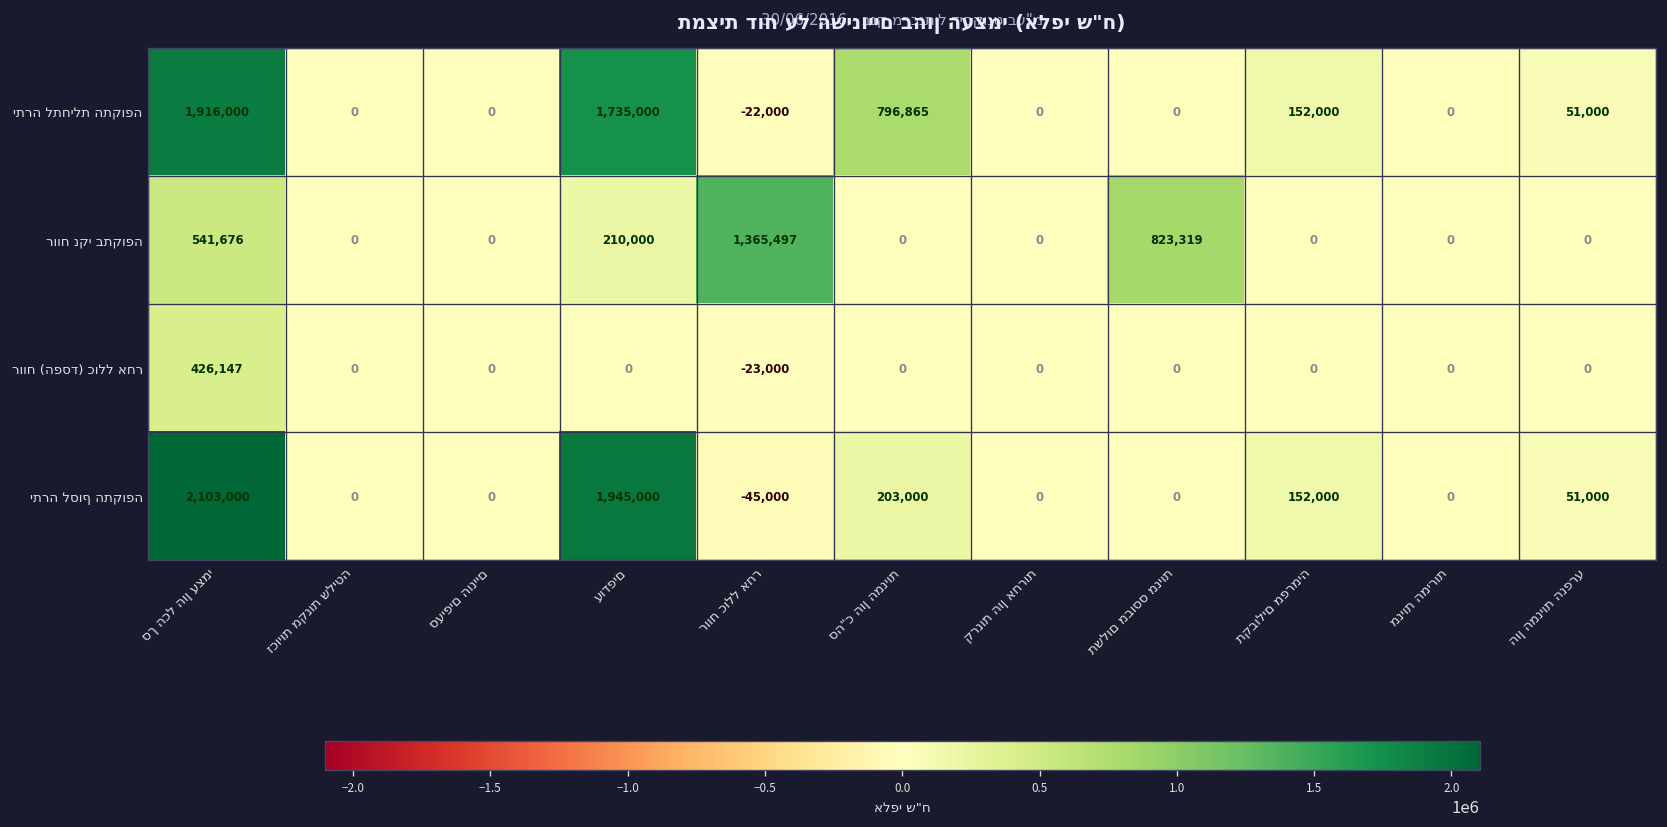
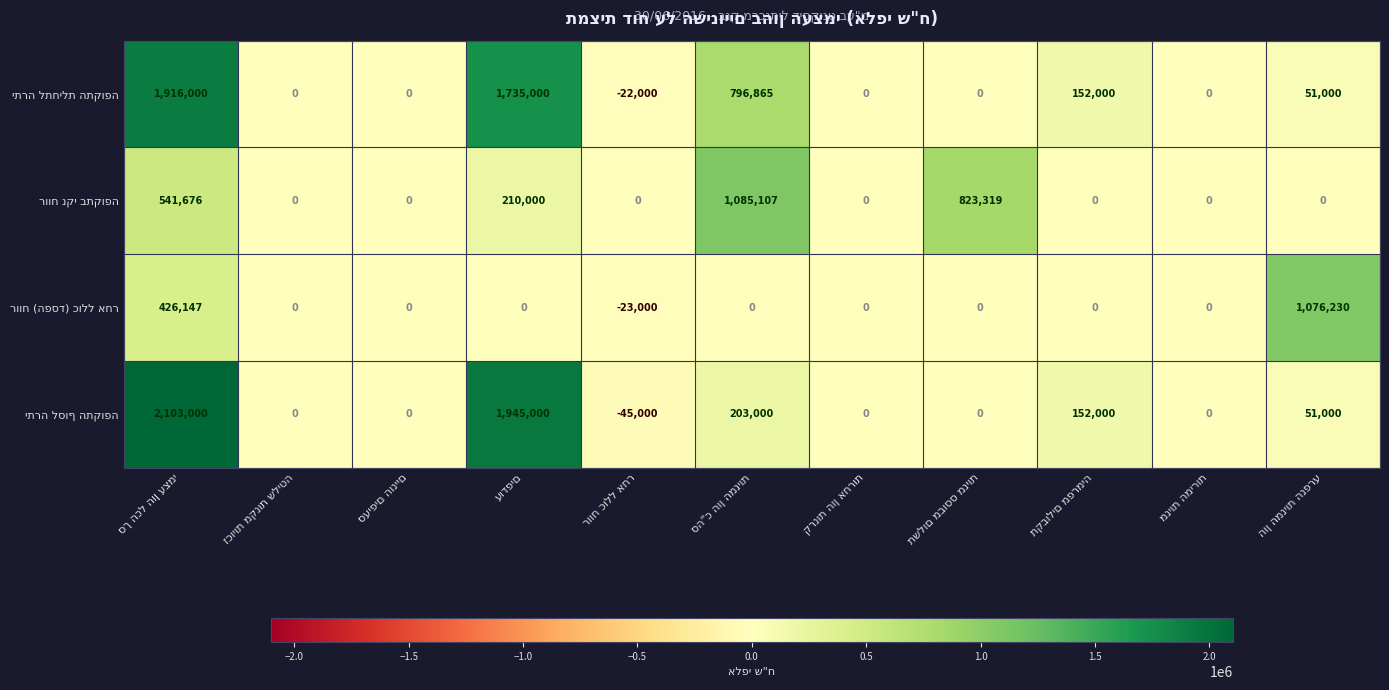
רווח נקי בתקופה, רווח כולל אחר: 1,365,497 -> 0
רווח נקי בתקופה, סה"כ הון המניות: 0 -> 1,085,107
רווח (הפסד) כולל אחר, הון המניות הנפרע: 0 -> 1,076,230
